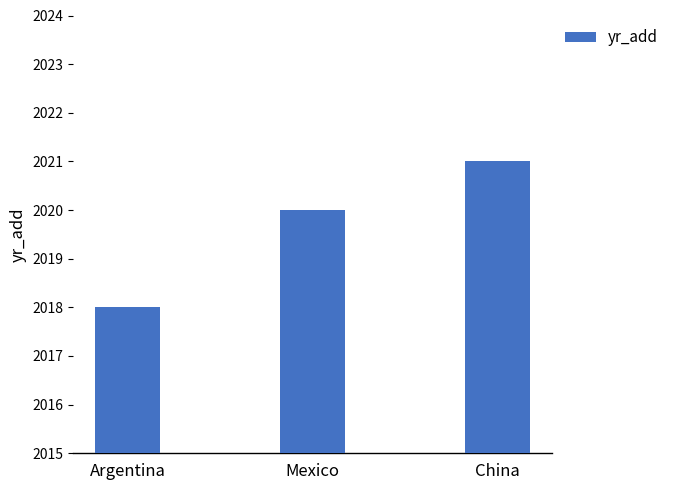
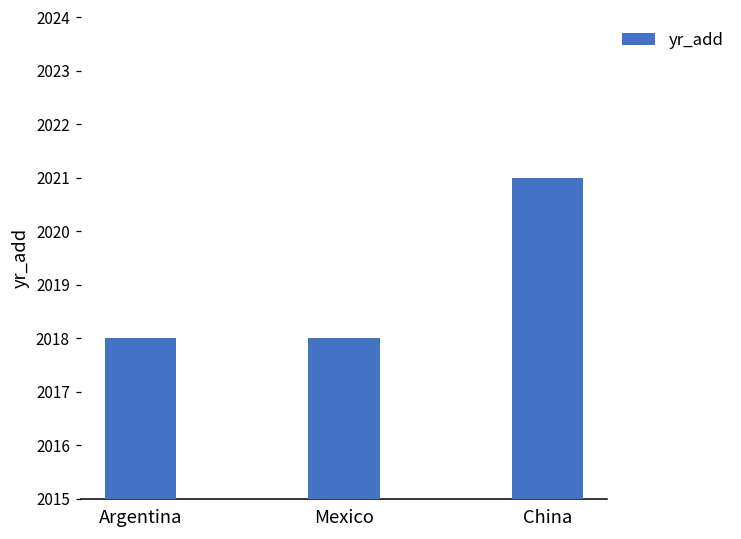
Mexico: 2020 -> 2018
